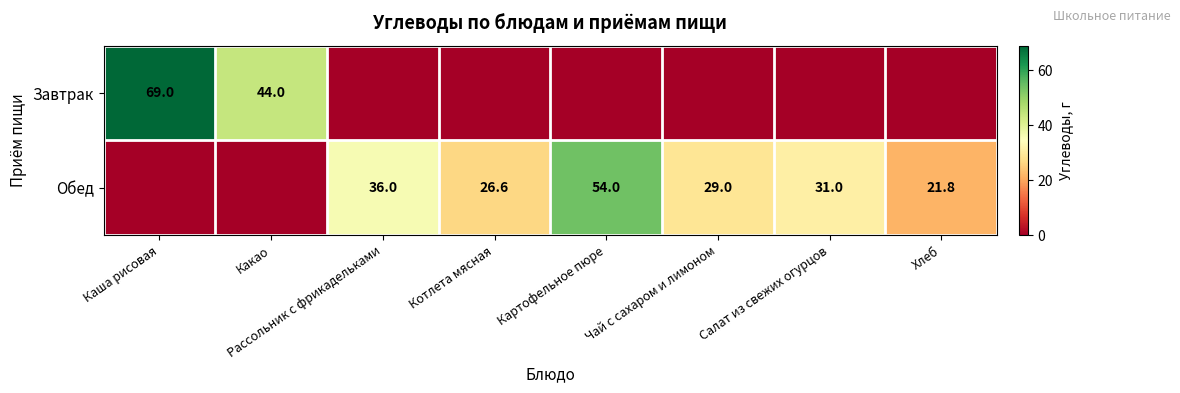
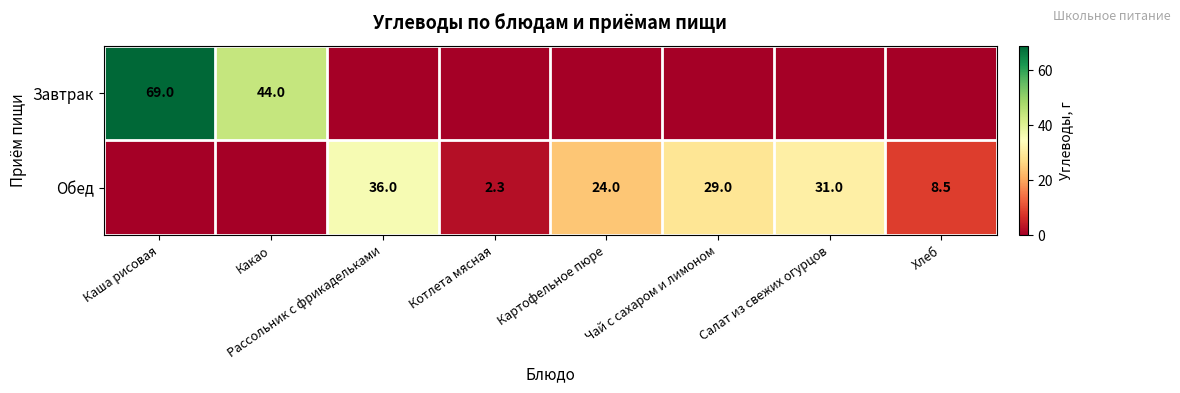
Обед, Котлета мясная: 26.6 -> 2.3
Обед, Картофельное пюре: 54.0 -> 24.0
Обед, Хлеб: 21.8 -> 8.5
